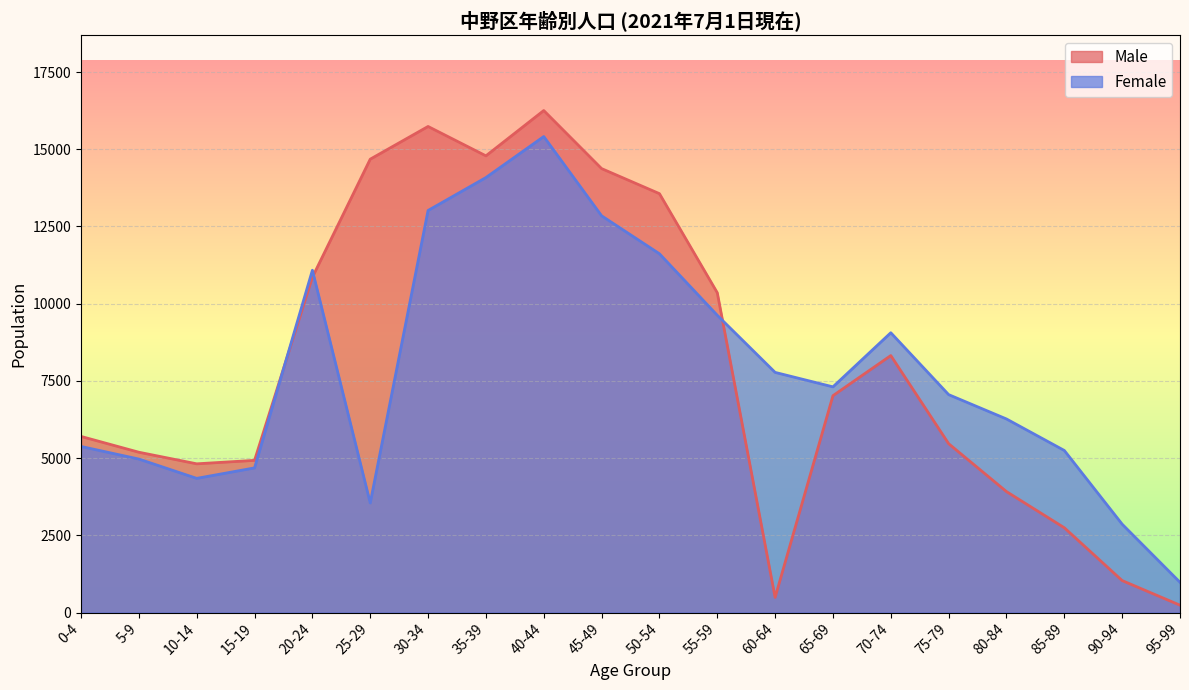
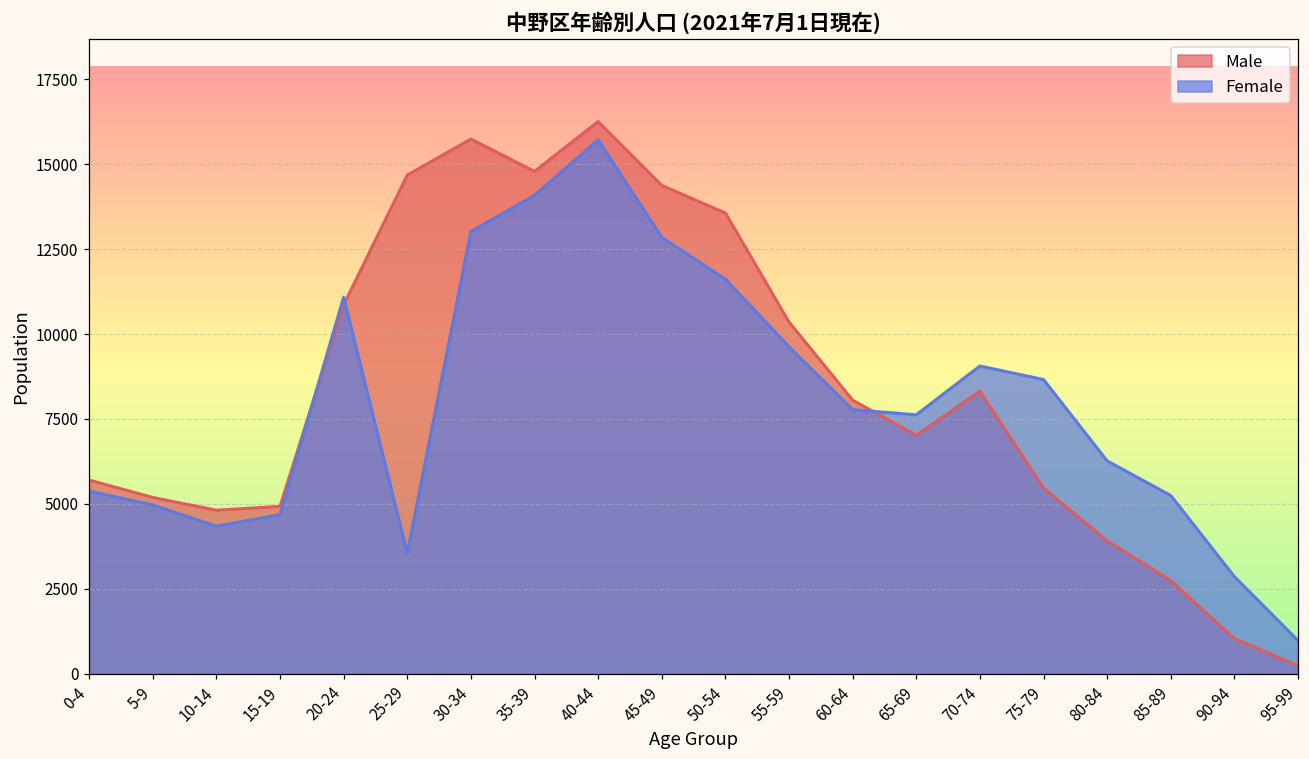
Female, 40-44: 15400 -> 15700
Male, 60-64: 500 -> 8100
Female, 65-69: 7300 -> 7600
Female, 75-79: 7100 -> 8700
